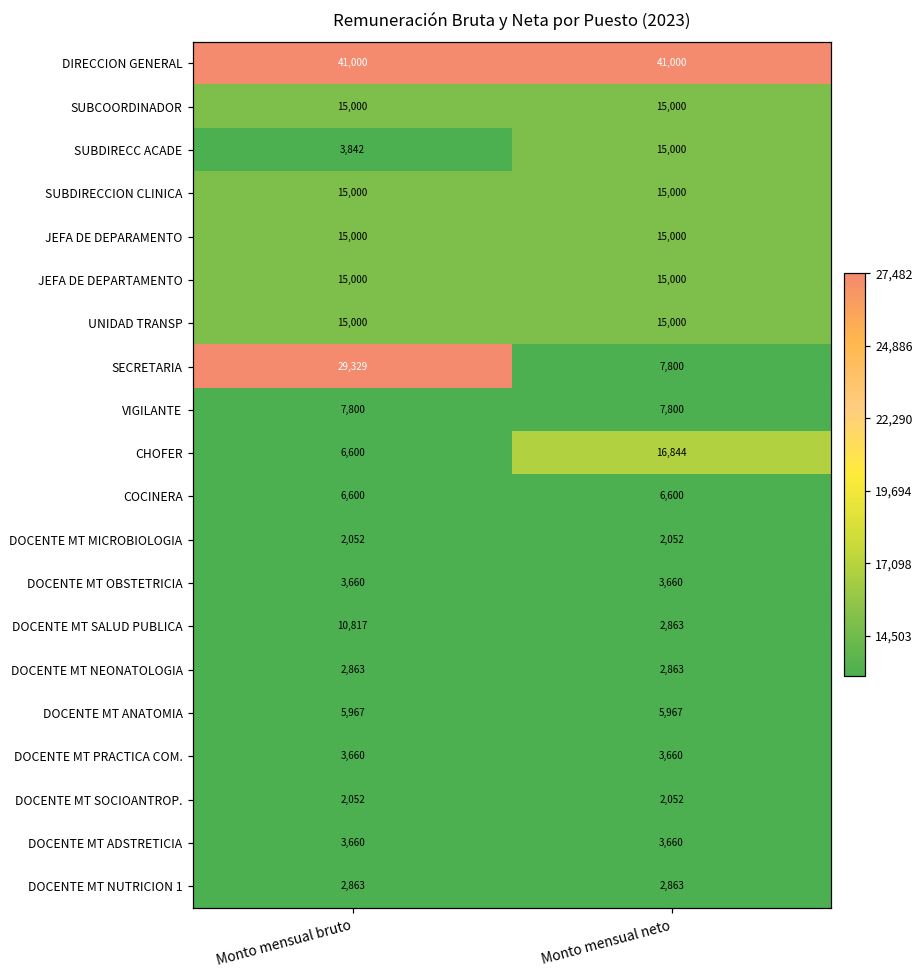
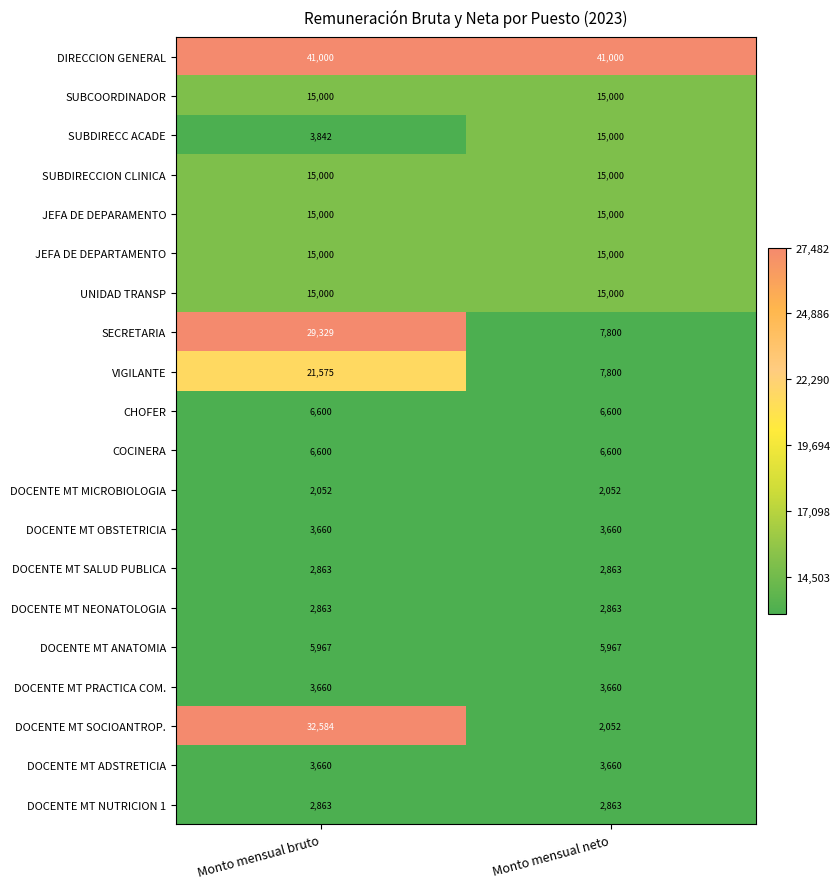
VIGILANTE, Monto mensual bruto: 7,800 -> 21,575
CHOFER, Monto mensual neto: 16,844 -> 6,600
DOCENTE MT SALUD PUBLICA, Monto mensual bruto: 10,817 -> 2,863
DOCENTE MT SOCIOANTROP., Monto mensual bruto: 2,052 -> 32,584
